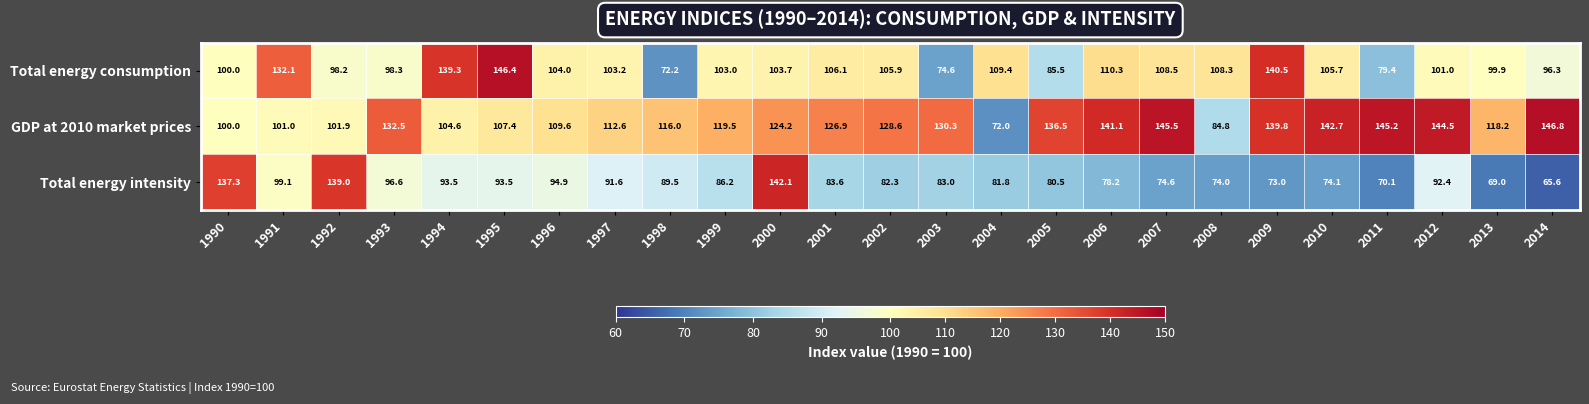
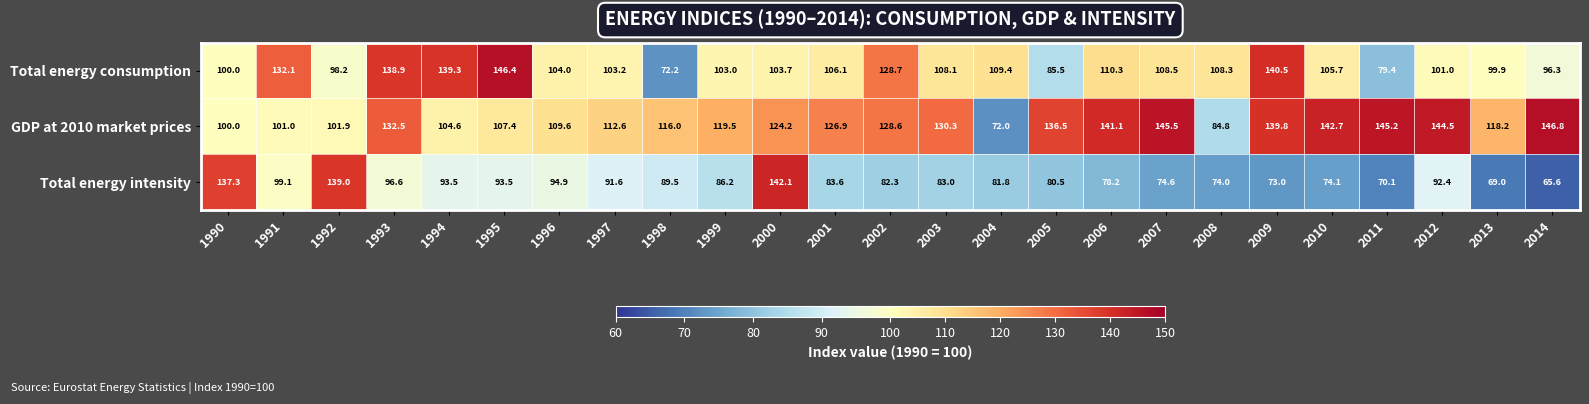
Total energy consumption, 1993: 98.3 -> 138.9
Total energy consumption, 2002: 105.9 -> 128.7
Total energy consumption, 2003: 74.6 -> 108.1
